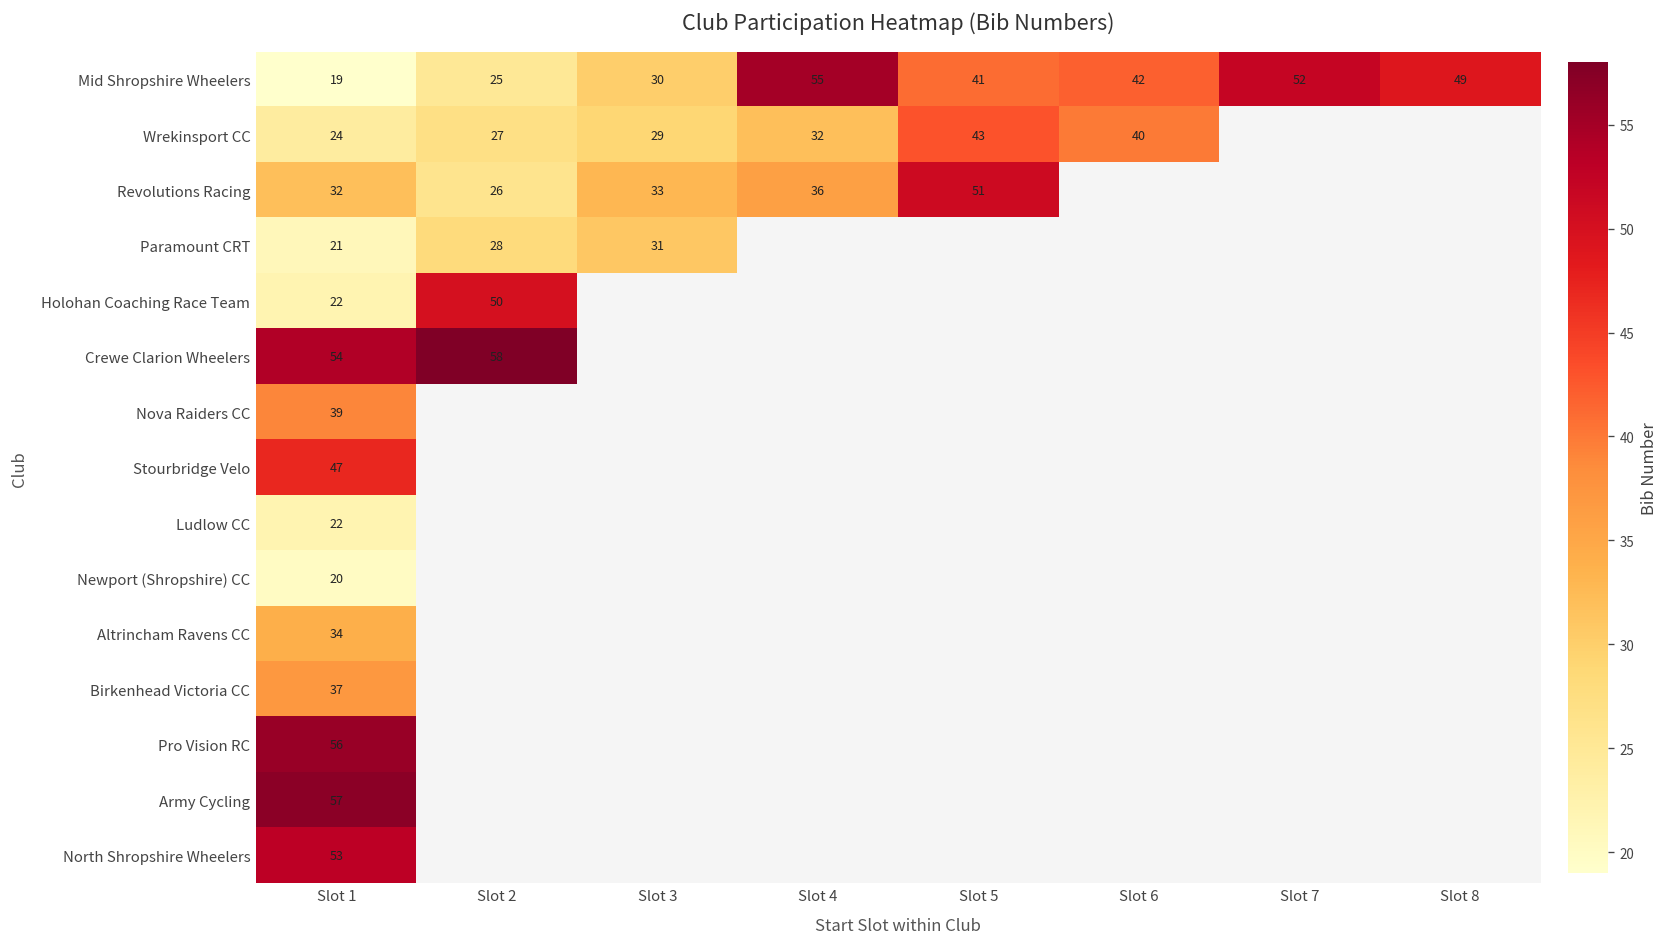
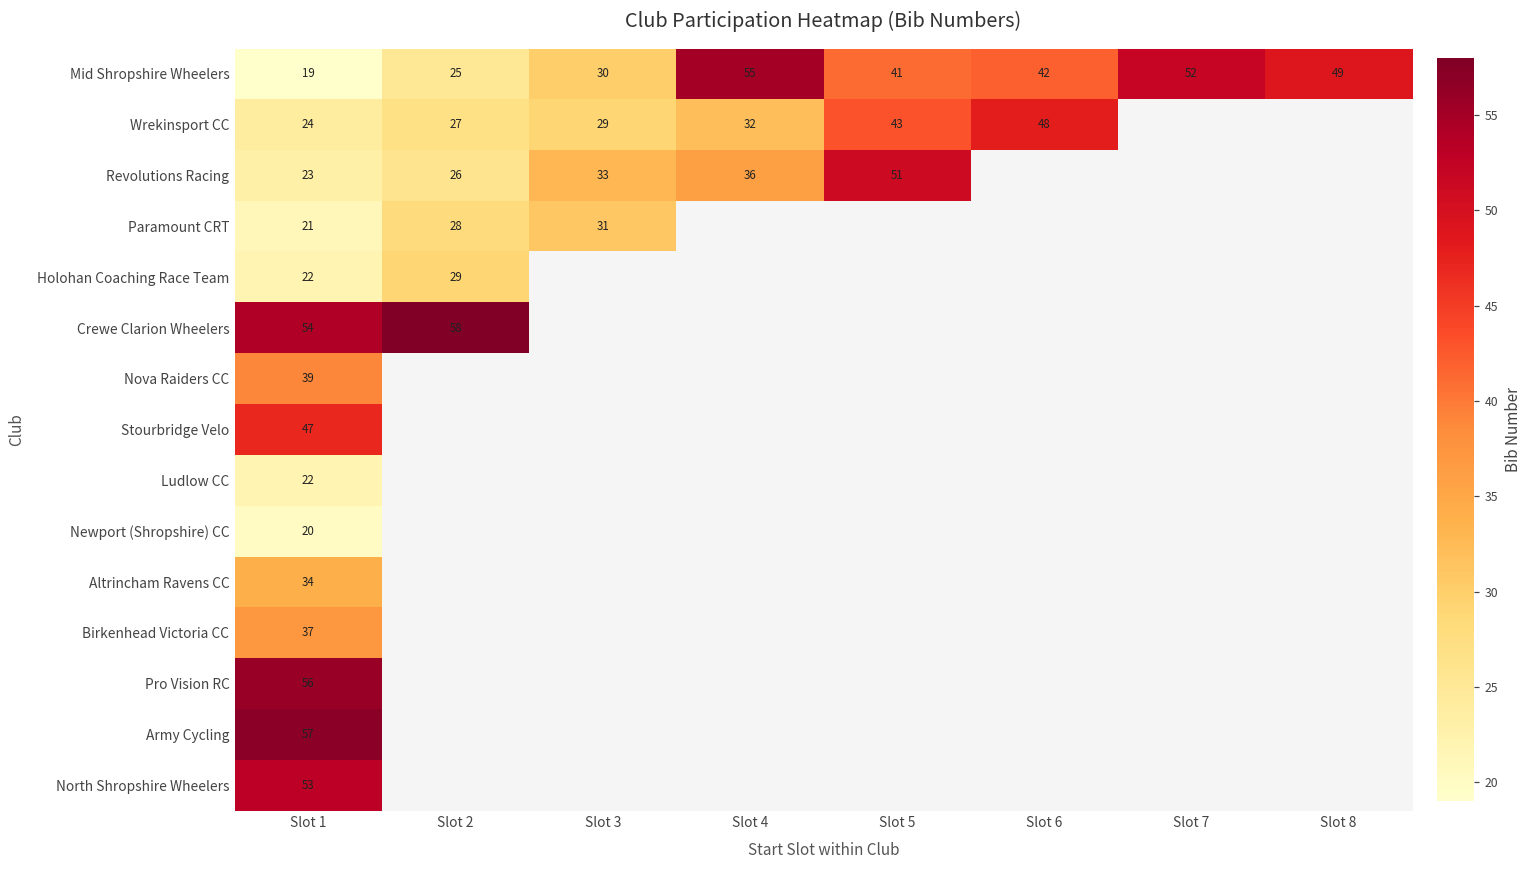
Wrekinsport CC, Slot 6: 40 -> 48
Revolutions Racing, Slot 1: 32 -> 23
Holohan Coaching Race Team, Slot 2: 50 -> 29
